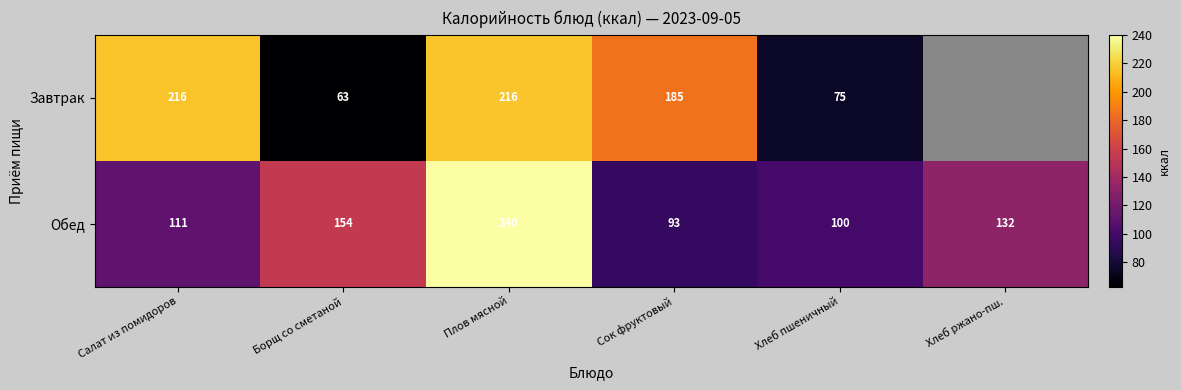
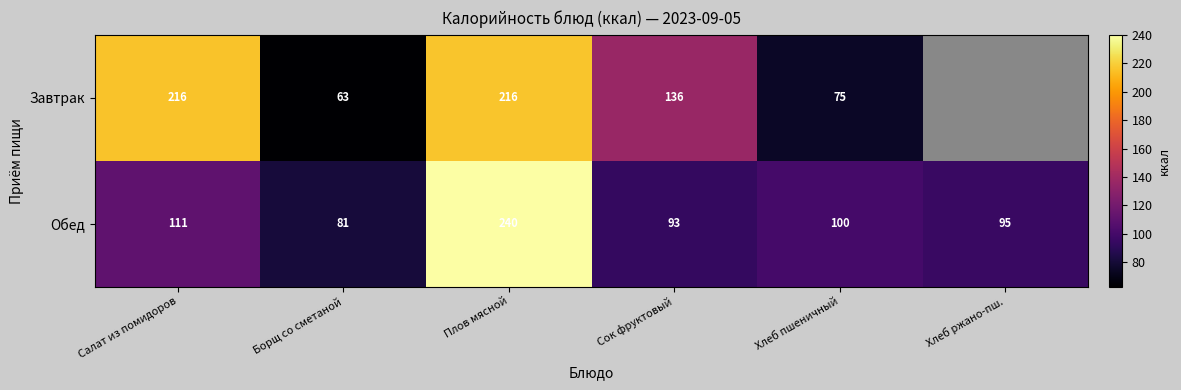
Завтрак, Сок фруктовый: 185 -> 136
Обед, Борщ со сметаной: 154 -> 81
Обед, Хлеб ржано-пш.: 132 -> 95
